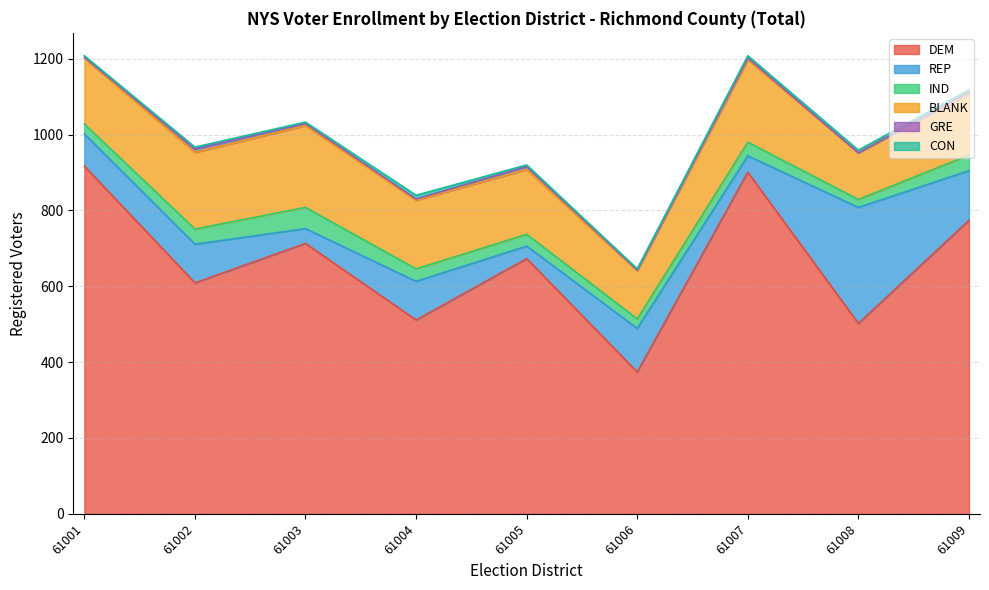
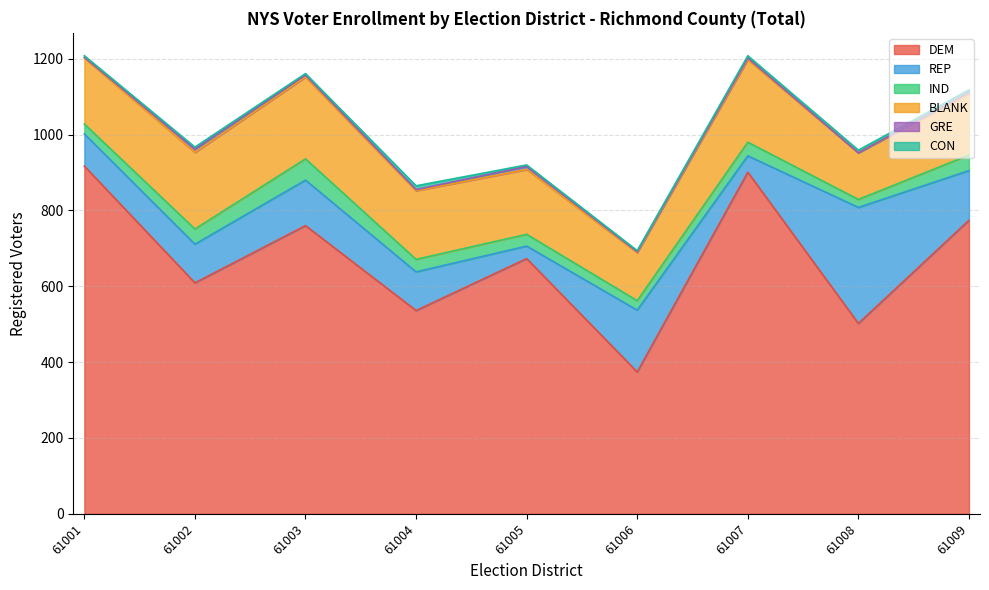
DEM, 61003: 710 -> 760
REP, 61003: 40 -> 120
DEM, 61004: 510 -> 540
REP, 61006: 120 -> 160
